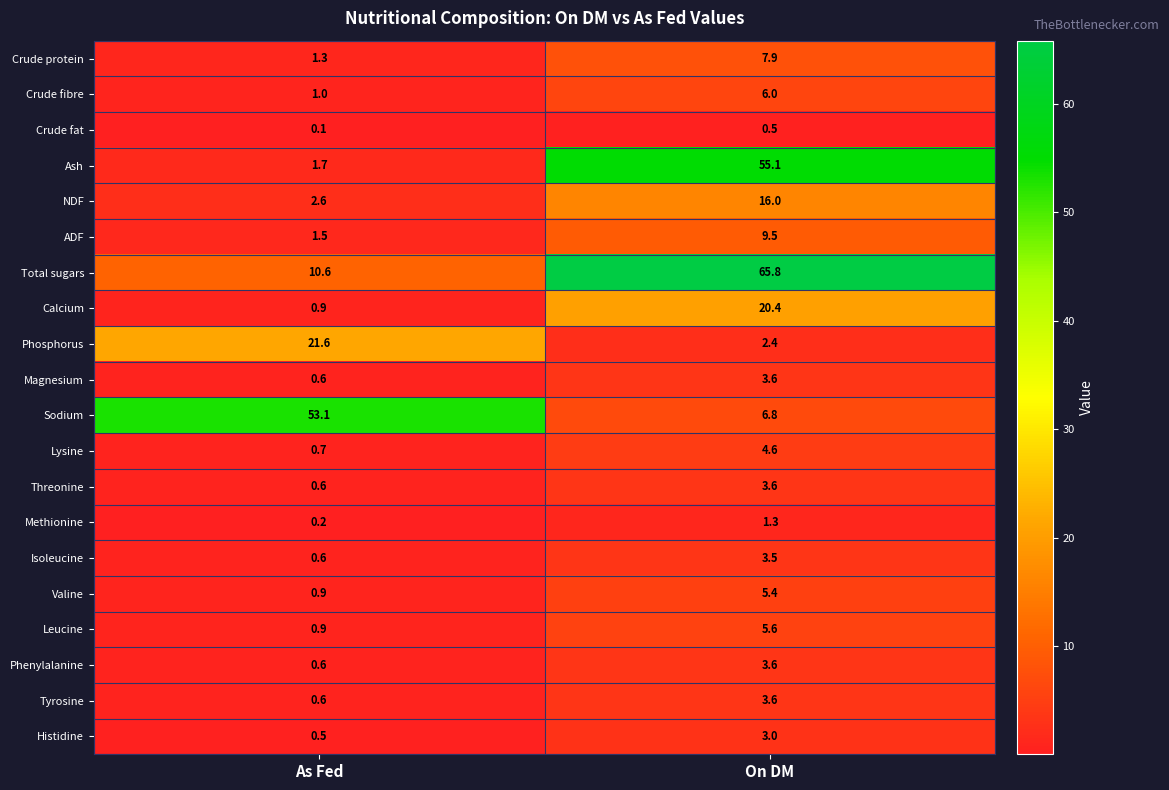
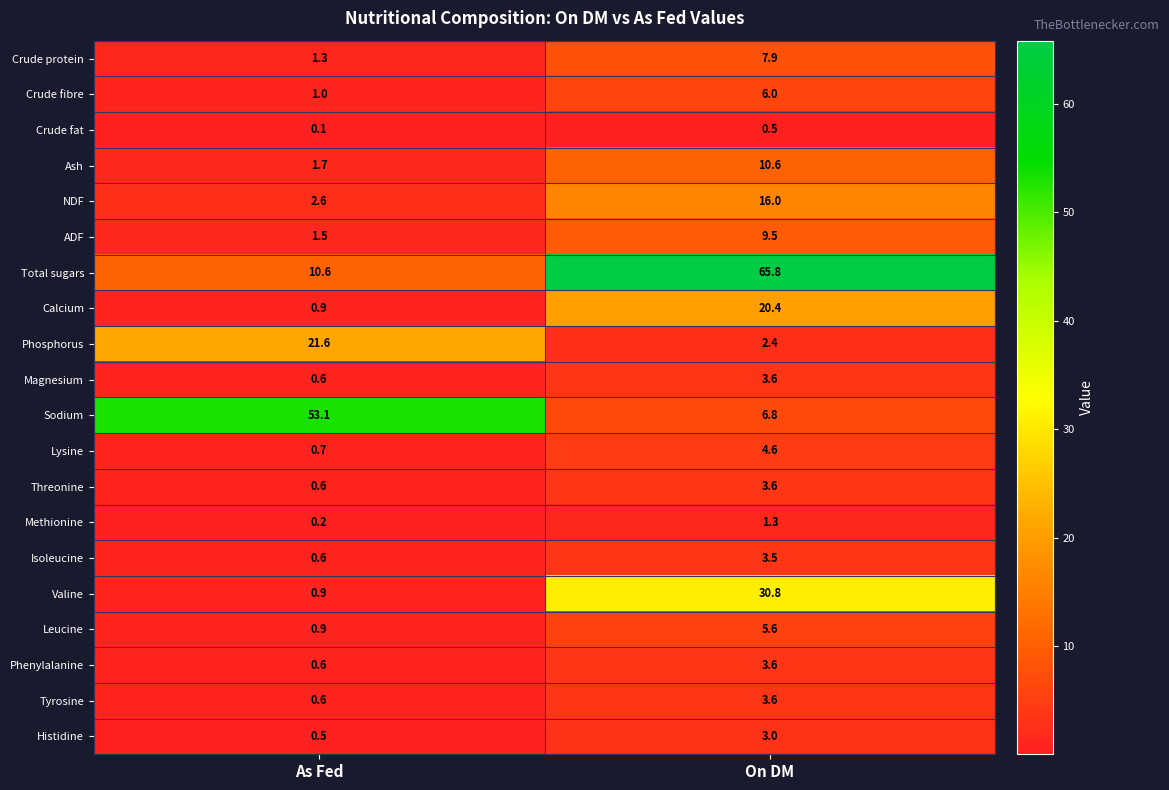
Ash, On DM: 55.1 -> 10.6
Valine, On DM: 5.4 -> 30.8
